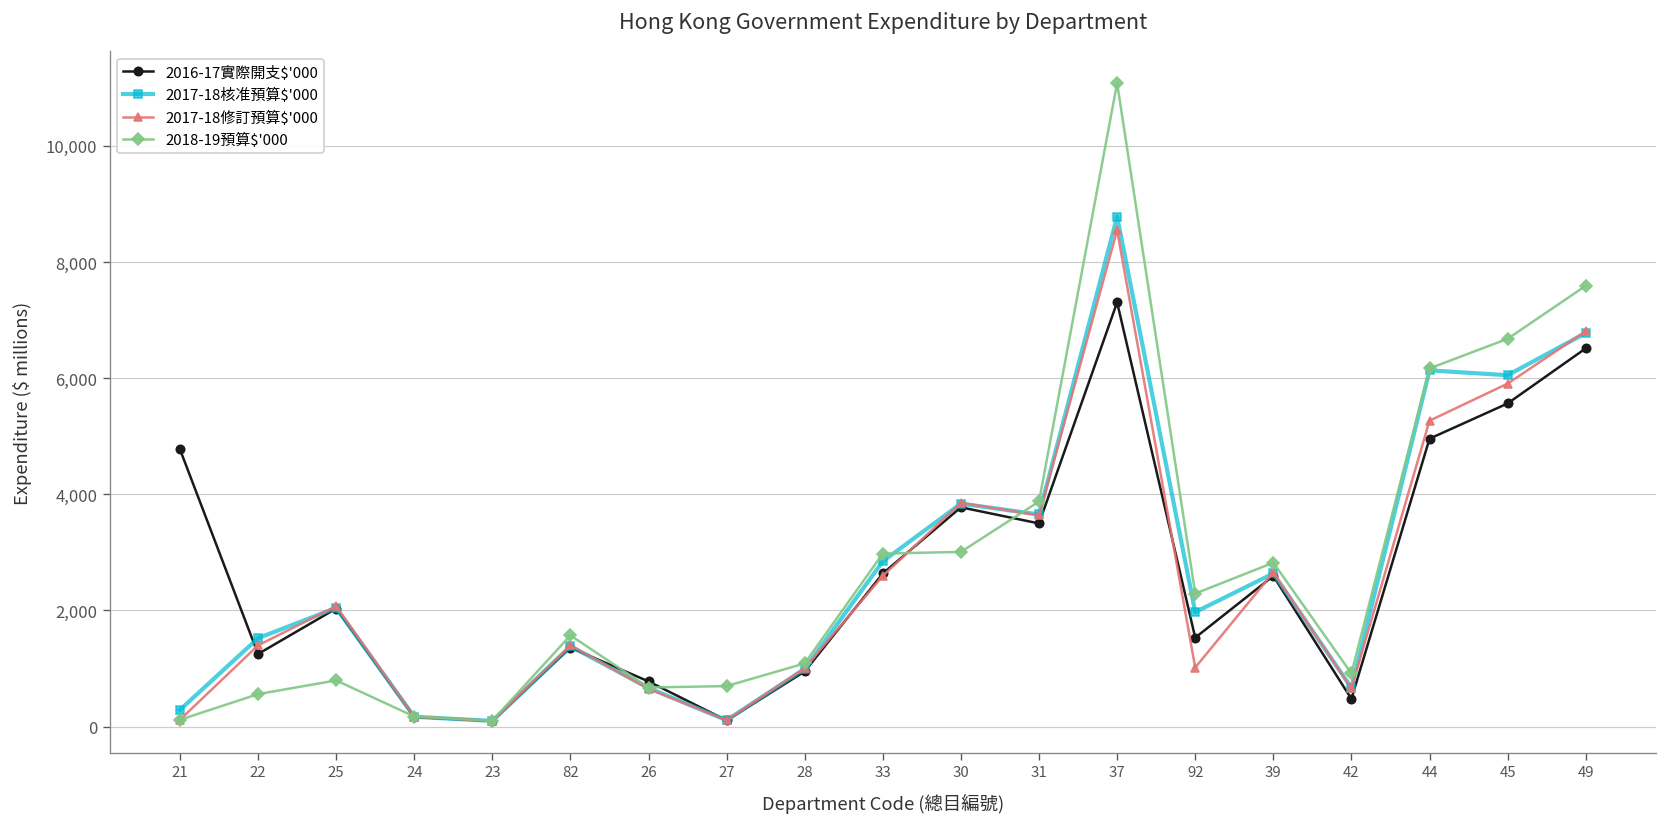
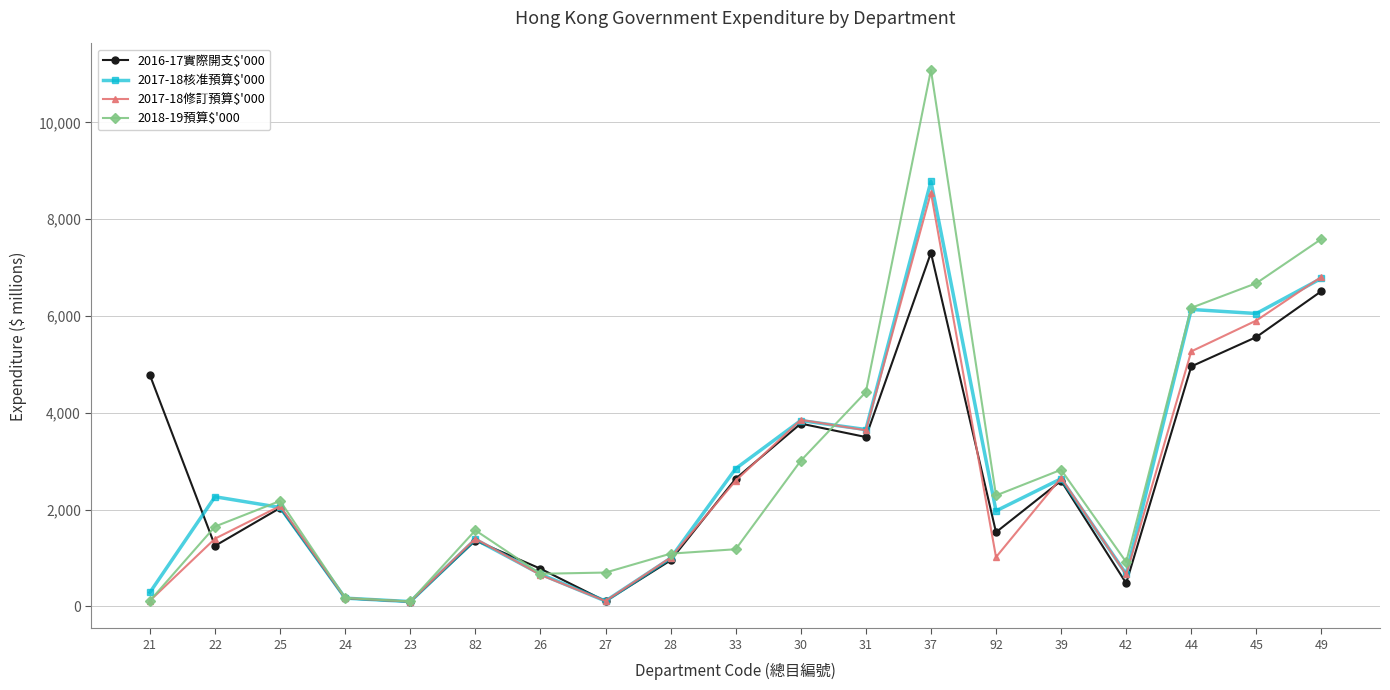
2017-18核准預算$'000, 22: 1,500 -> 2,300
2018-19預算$'000, 22: 600 -> 1,600
2018-19預算$'000, 25: 800 -> 2,200
2018-19預算$'000, 33: 3,000 -> 1,200
2018-19預算$'000, 31: 3,900 -> 4,400
